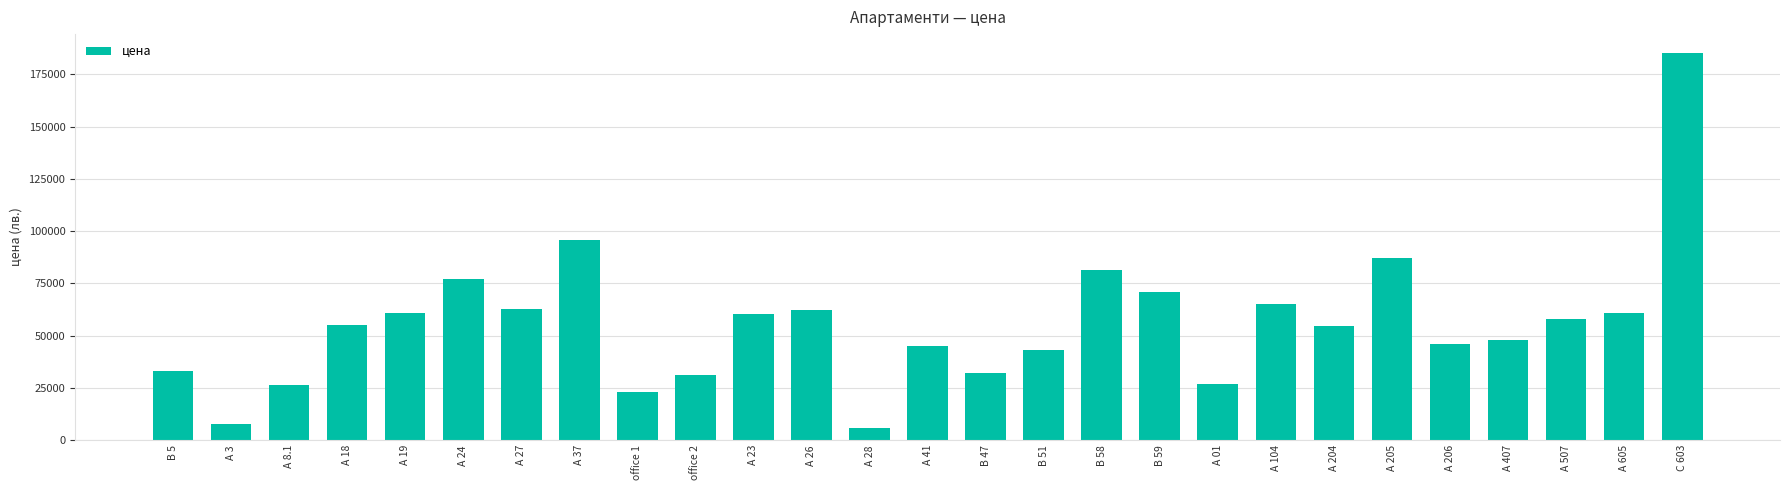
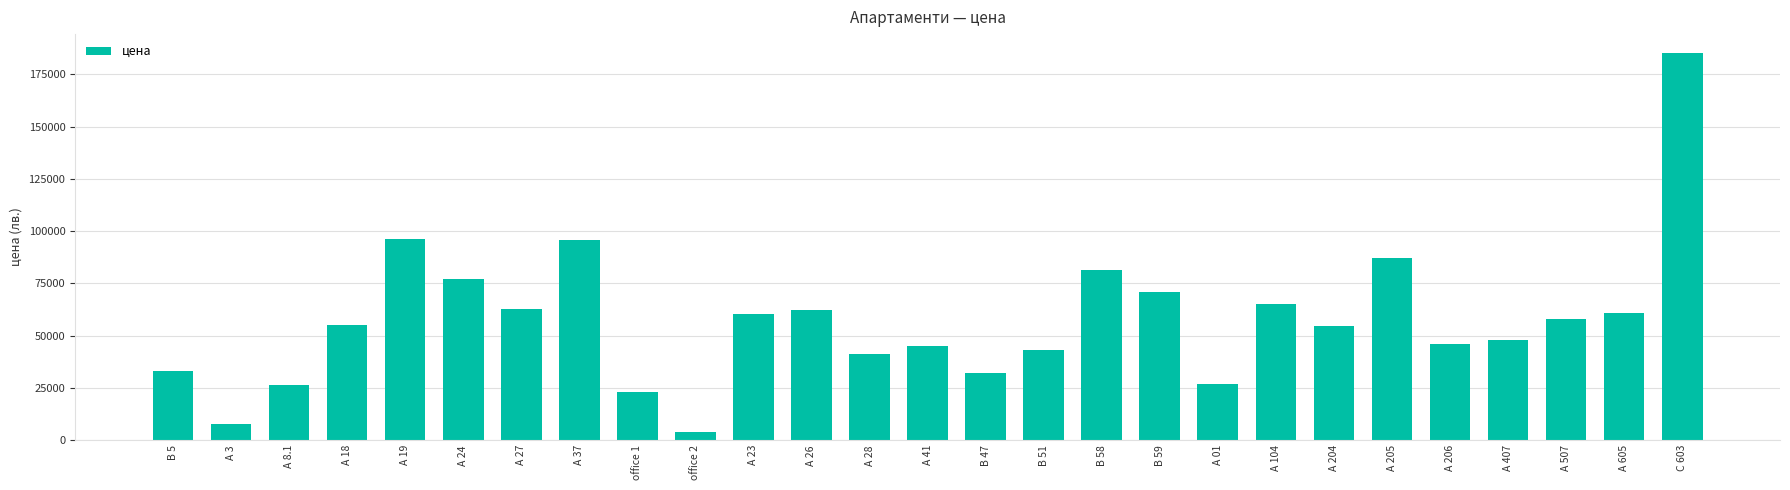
А 19: 61000 -> 96000
office 2: 31000 -> 4000
А 28: 6000 -> 41000
